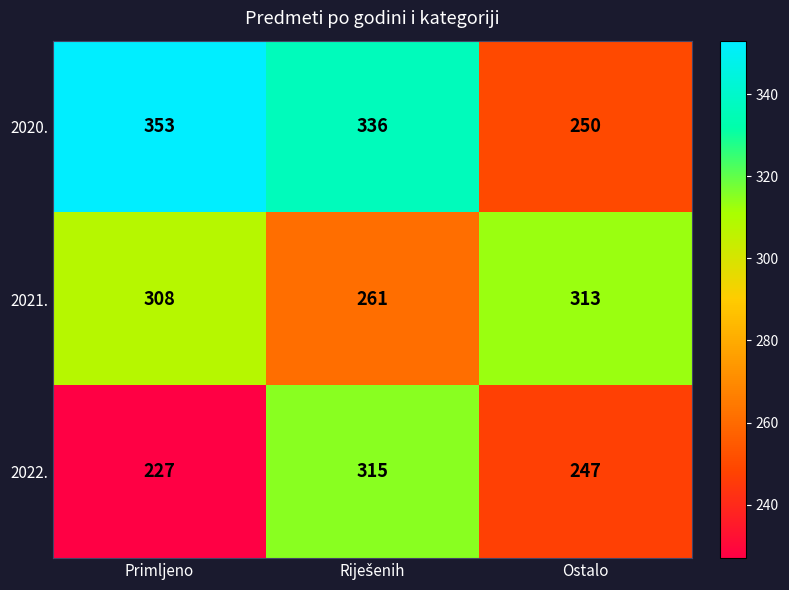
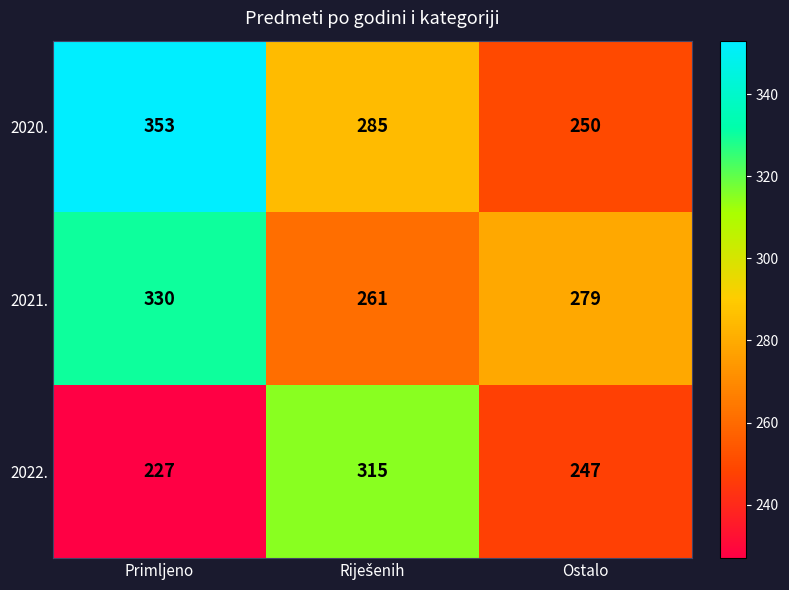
2020., Riješenih: 336 -> 285
2021., Primljeno: 308 -> 330
2021., Ostalo: 313 -> 279
